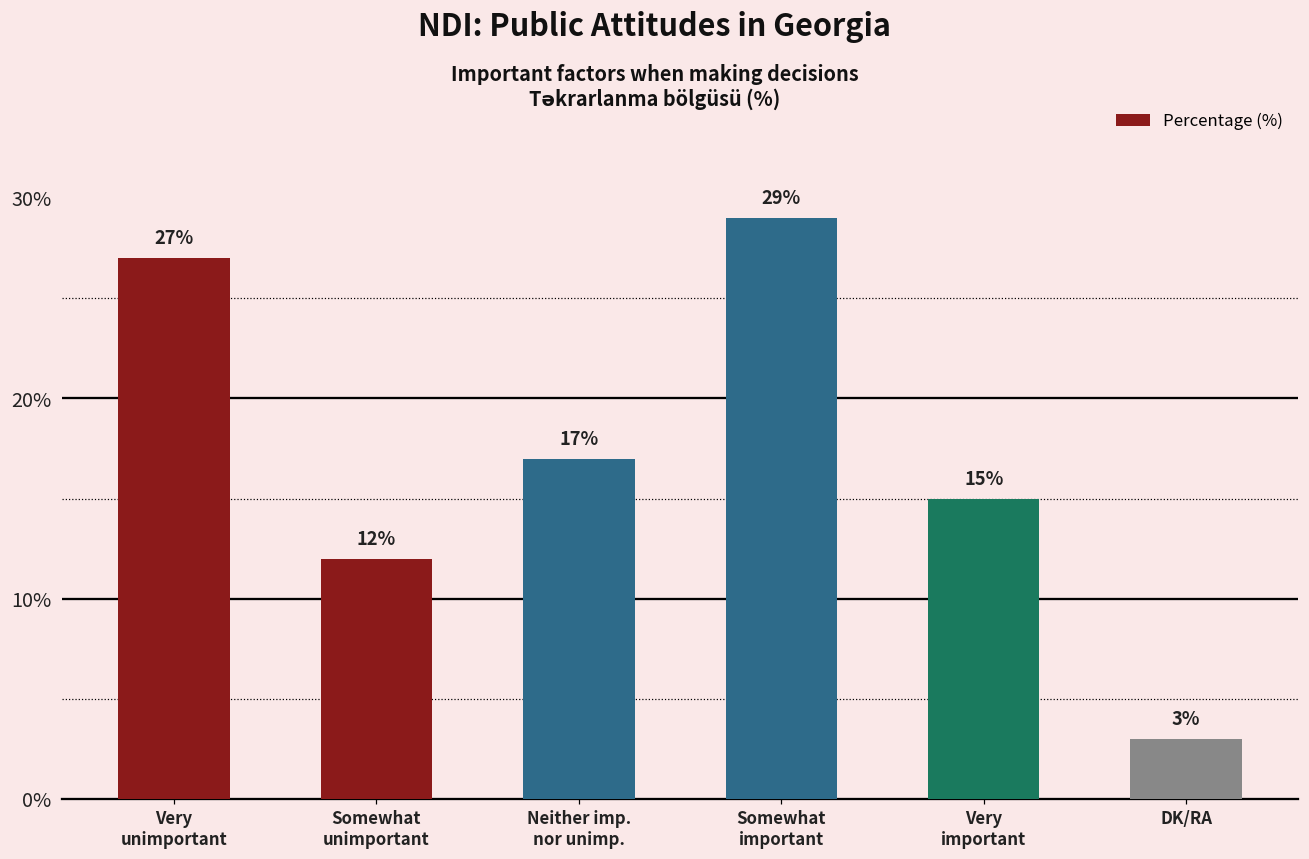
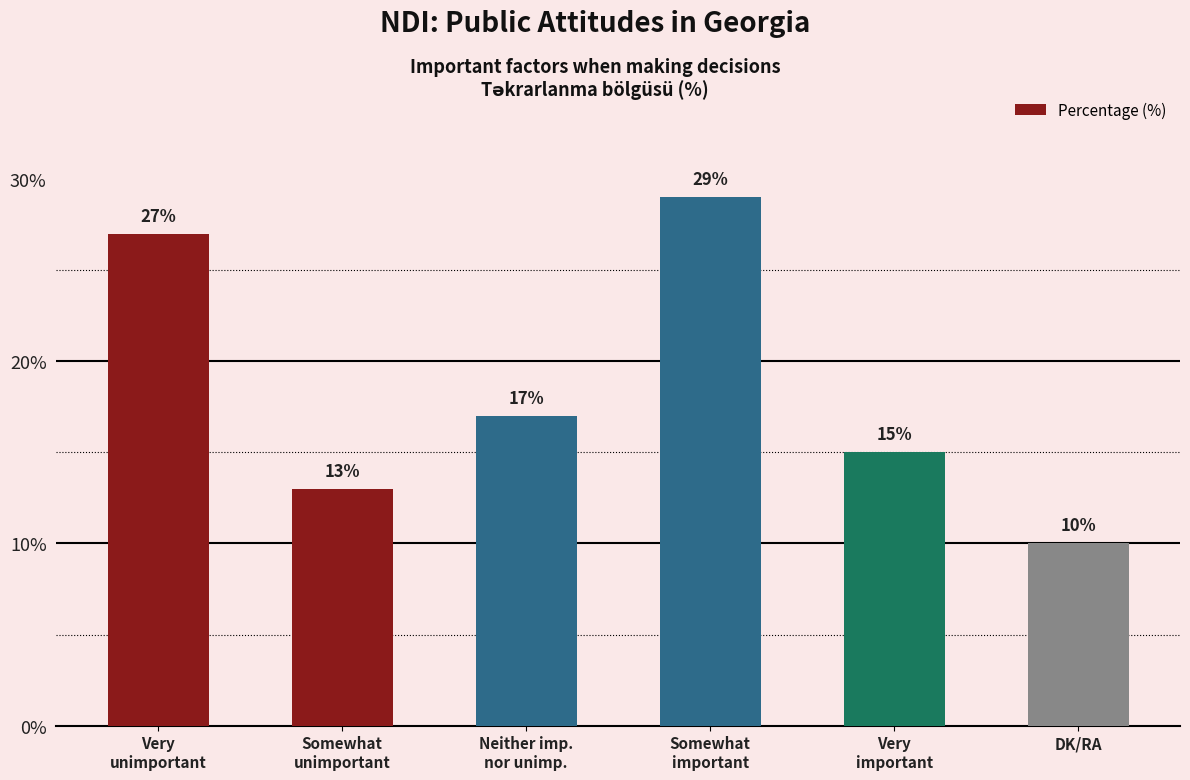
Somewhat unimportant: 12% -> 13%
DK/RA: 3% -> 10%
